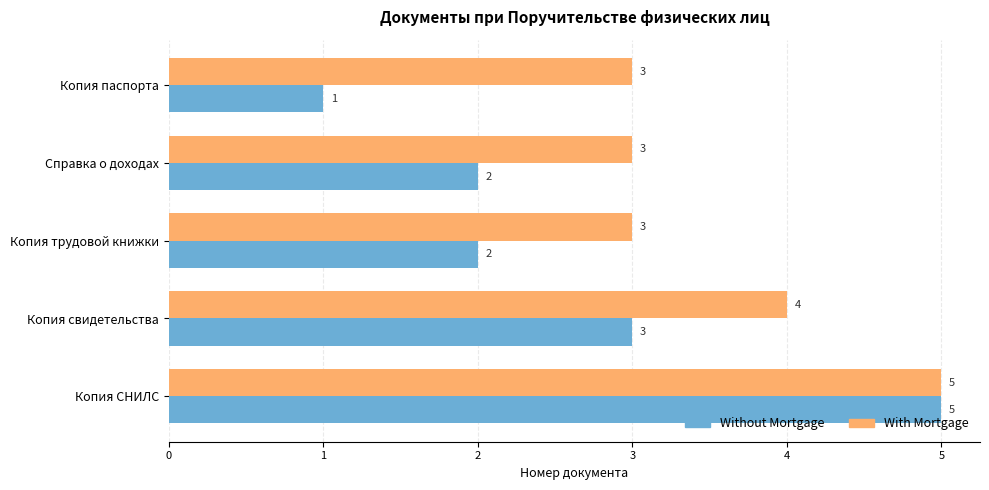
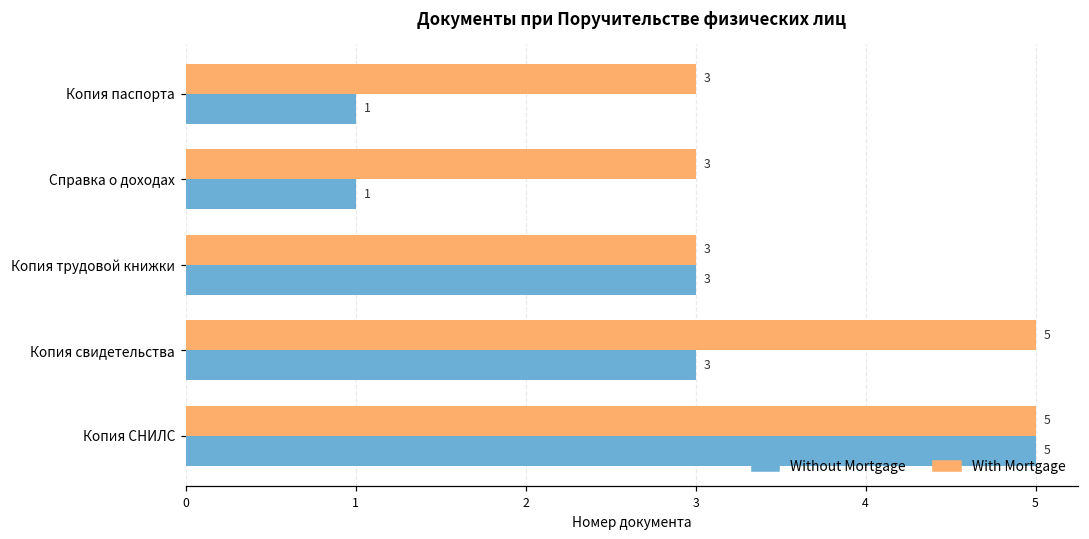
Without Mortgage, Справка о доходах: 2 -> 1
Without Mortgage, Копия трудовой книжки: 2 -> 3
With Mortgage, Копия свидетельства: 4 -> 5
